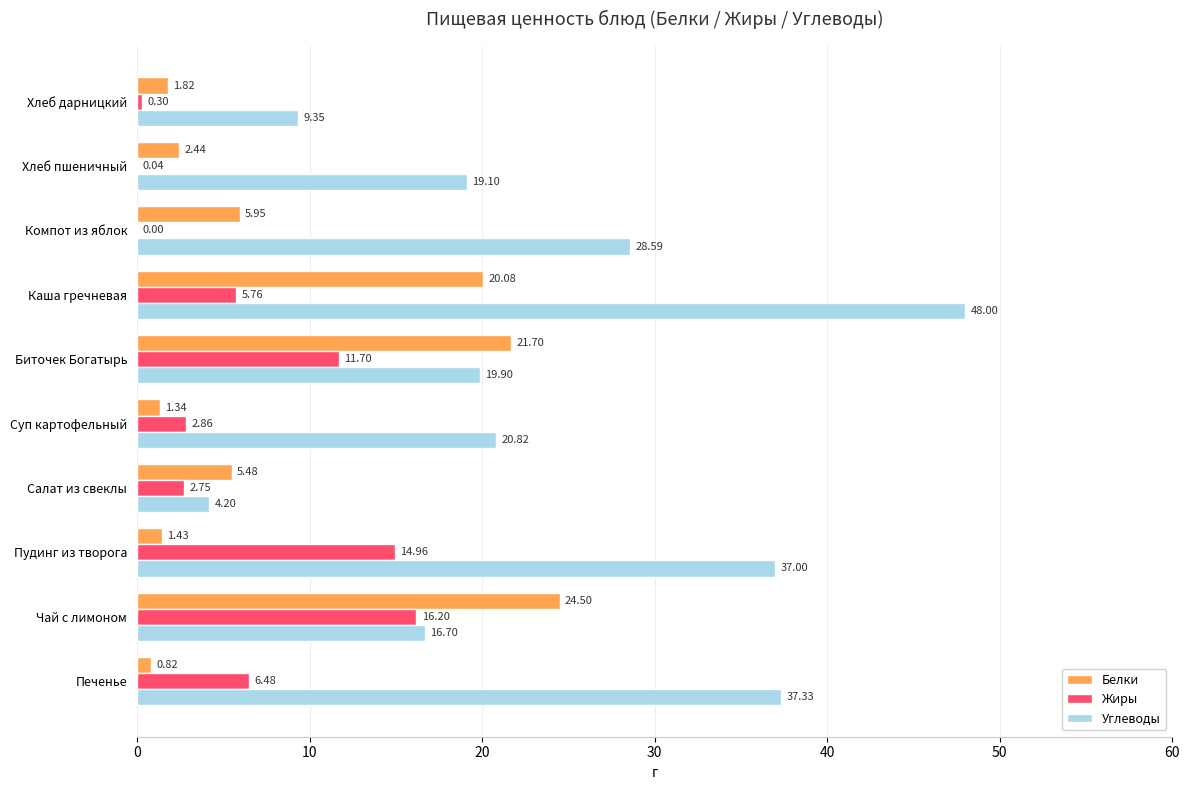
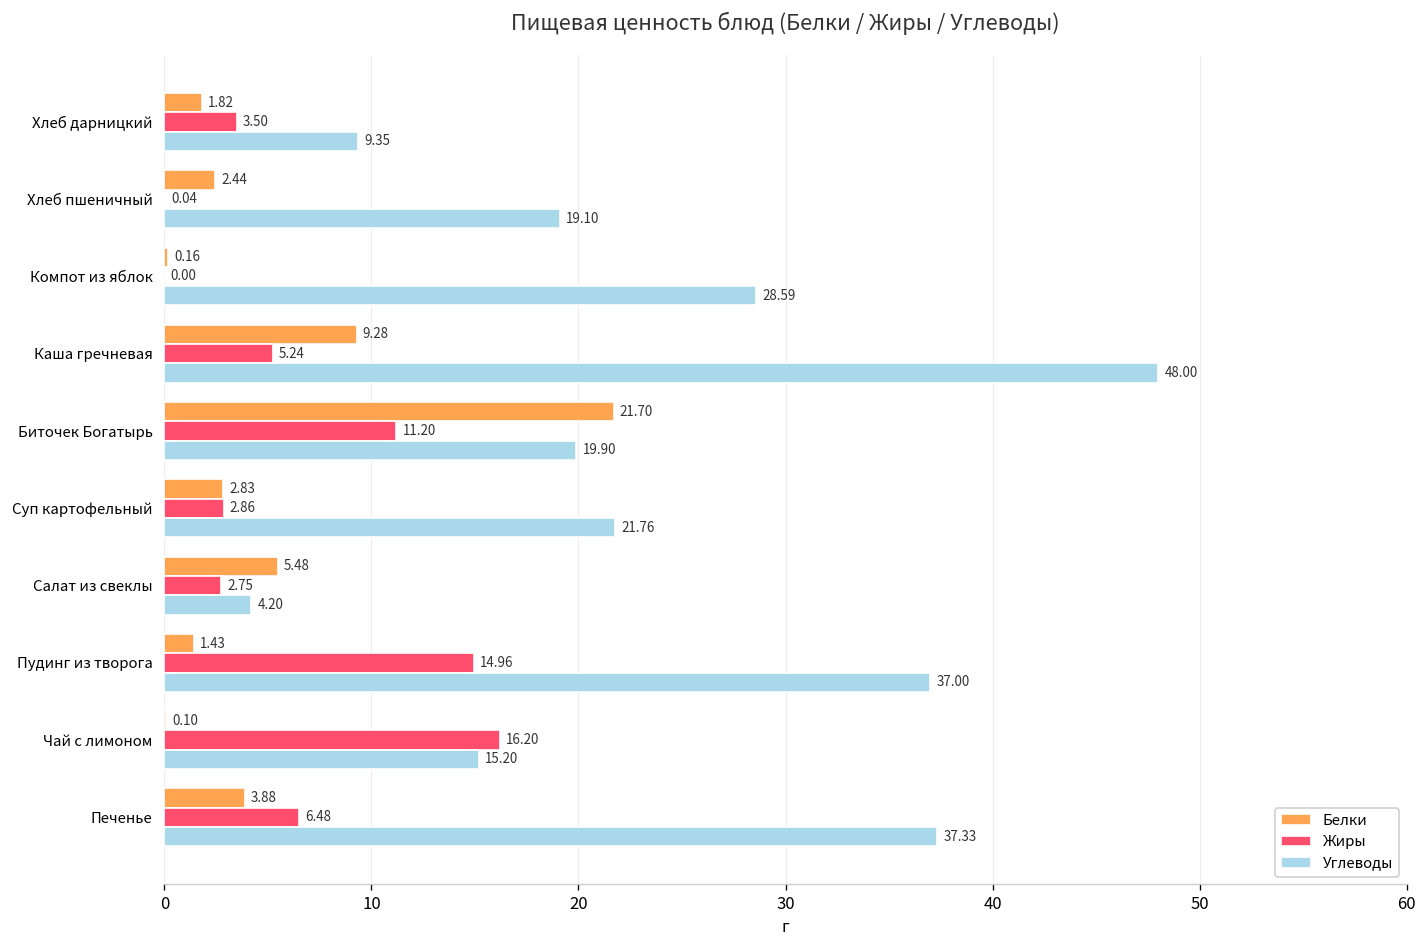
Жиры, Хлеб дарницкий: 0.30 -> 3.50
Белки, Компот из яблок: 5.95 -> 0.16
Белки, Каша гречневая: 20.08 -> 9.28
Жиры, Каша гречневая: 5.76 -> 5.24
Жиры, Биточек Богатырь: 11.70 -> 11.20
Белки, Суп картофельный: 1.34 -> 2.83
Углеводы, Суп картофельный: 20.82 -> 21.76
Белки, Чай с лимоном: 24.50 -> 0.10
Углеводы, Чай с лимоном: 16.70 -> 15.20
Белки, Печенье: 0.82 -> 3.88
